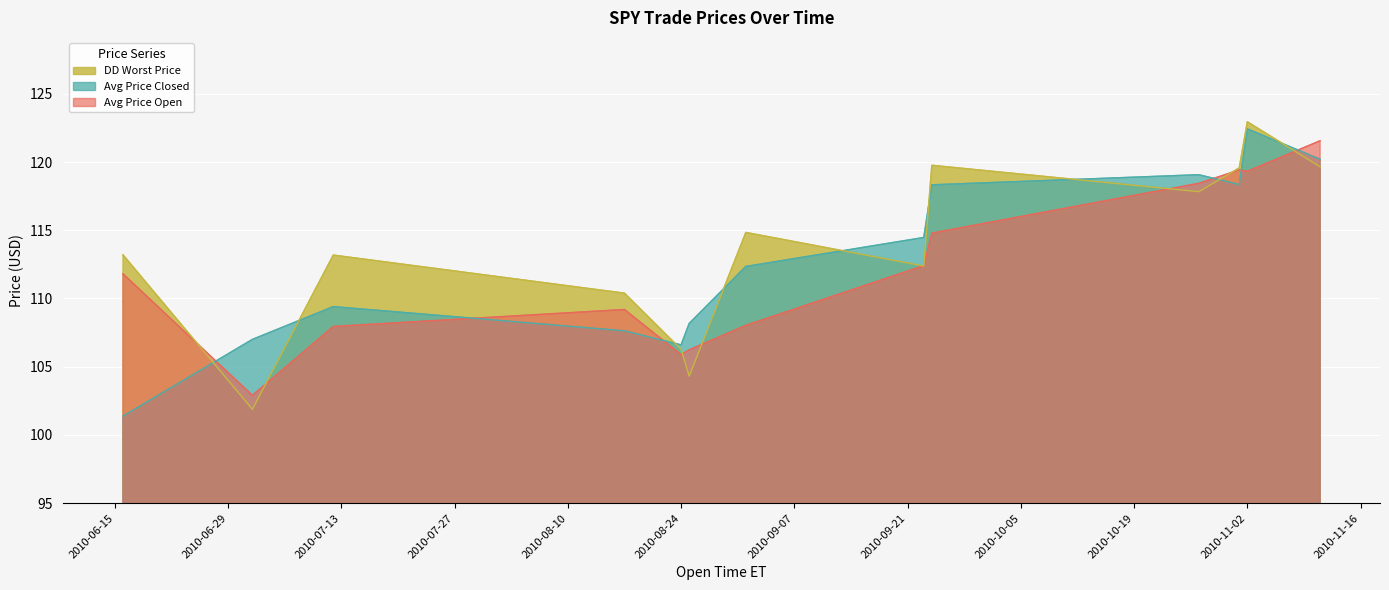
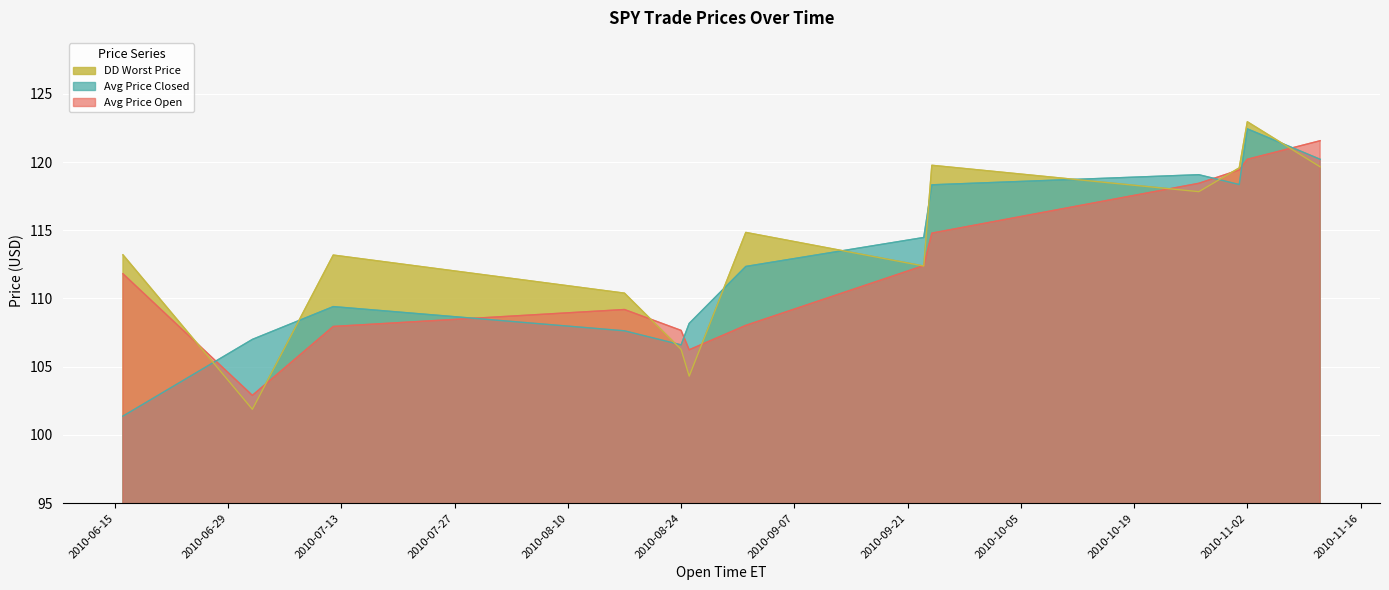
Avg Price Open, 2010-08-24: 105.9 -> 107.7
Avg Price Open, 2010-11-02: 119.3 -> 120.2
